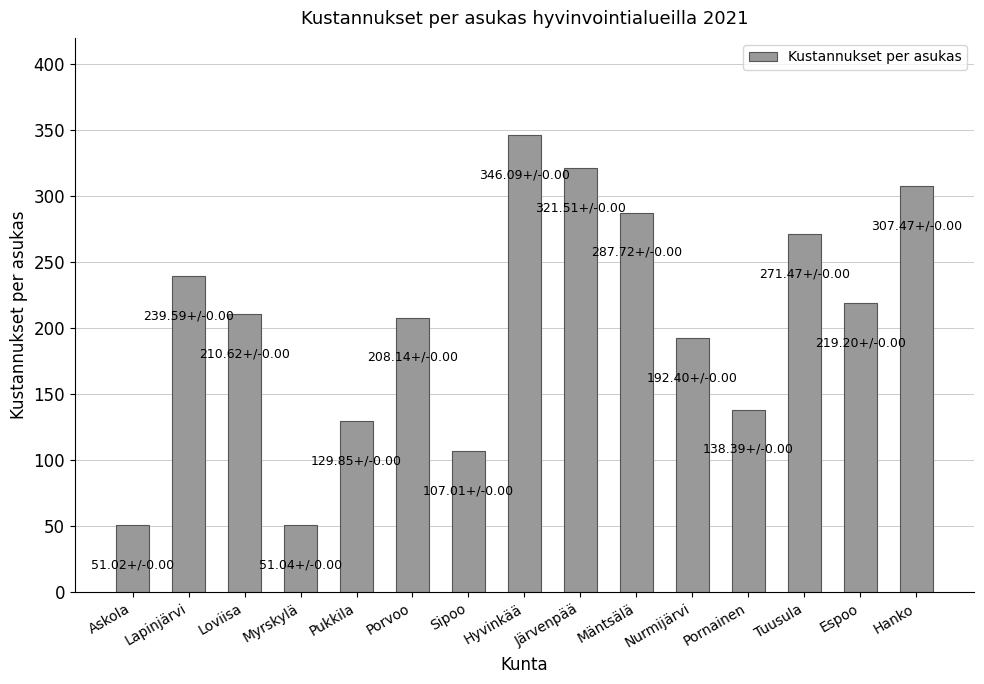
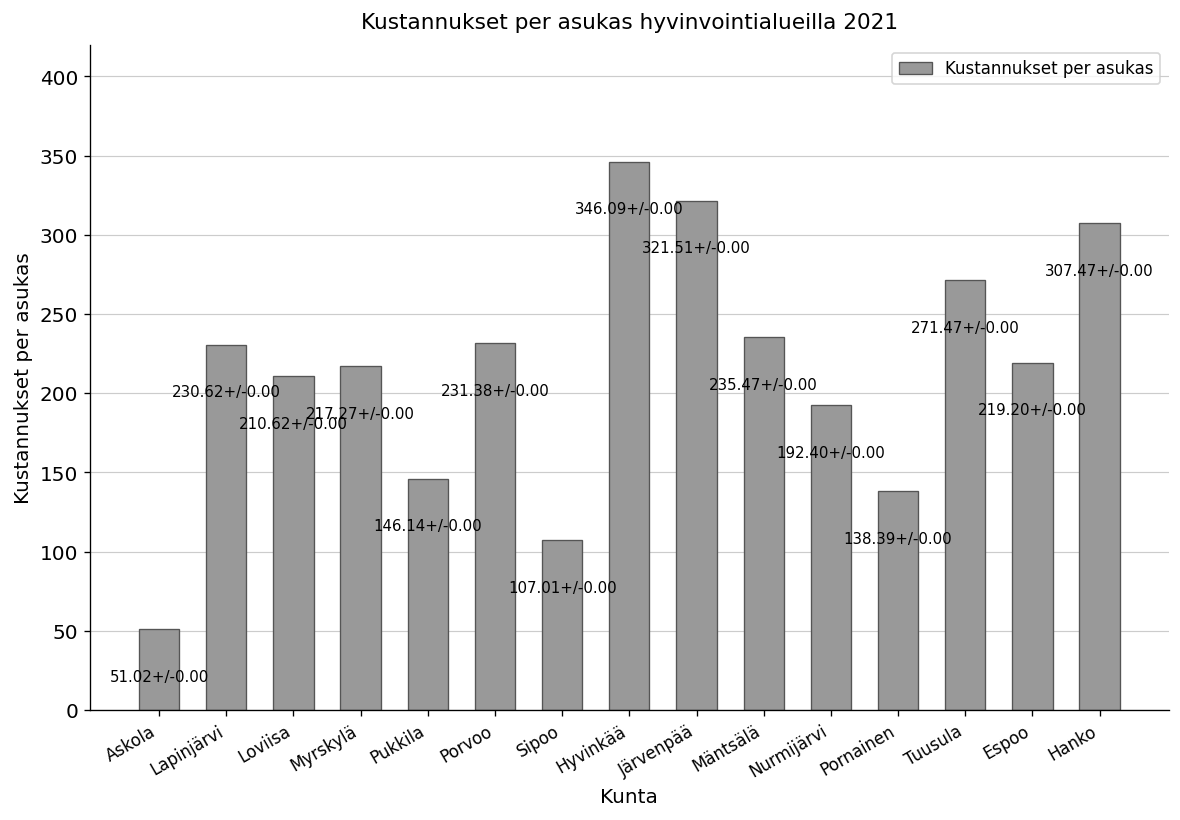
Lapinjärvi: 239.59+/ -> 230.62+/
Myrskylä: 51.04+/ -> 217.27+/
Pukkila: 129.85+/ -> 146.14+/
Porvoo: 208.14+/ -> 231.38+/
Mäntsälä: 287.72+/ -> 235.47+/
